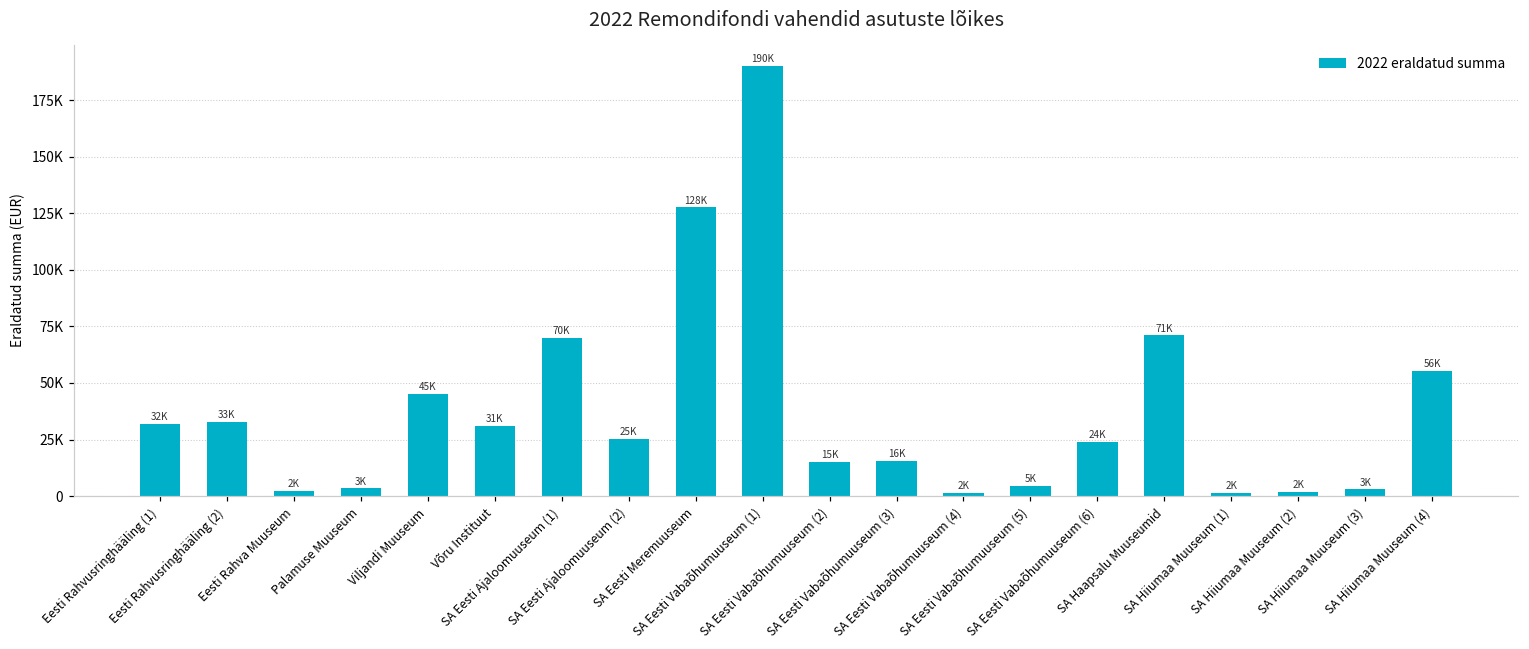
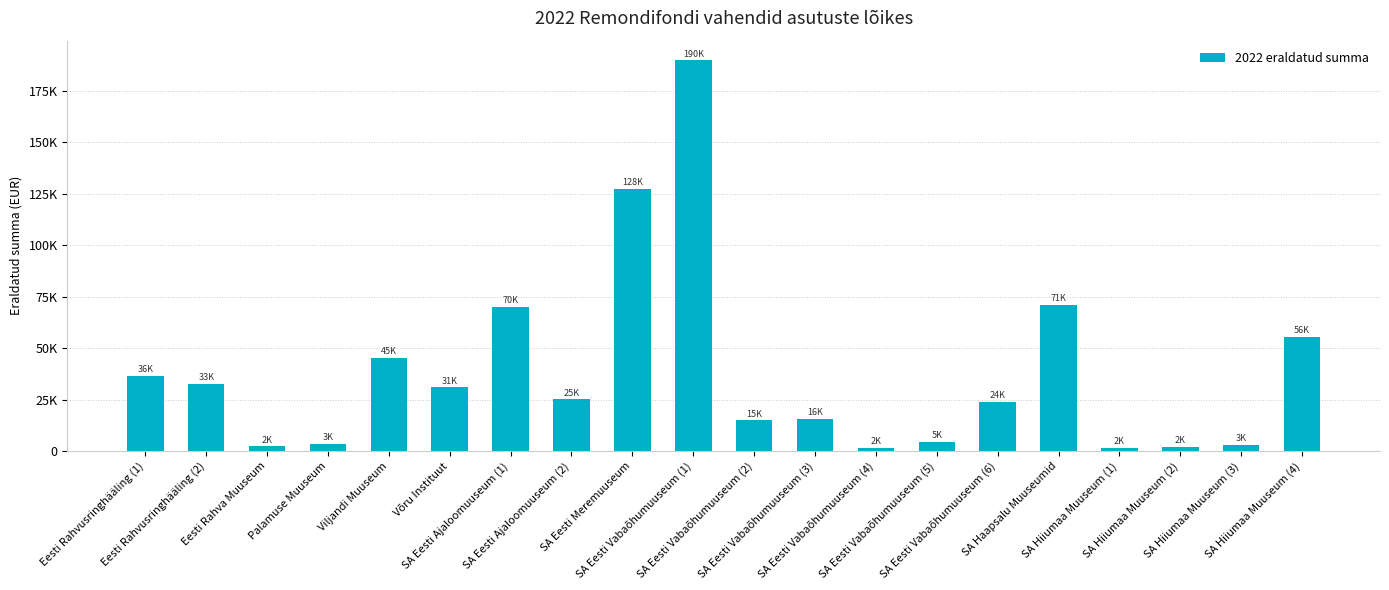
Eesti Rahvusringhääling (1): 32K -> 36K
